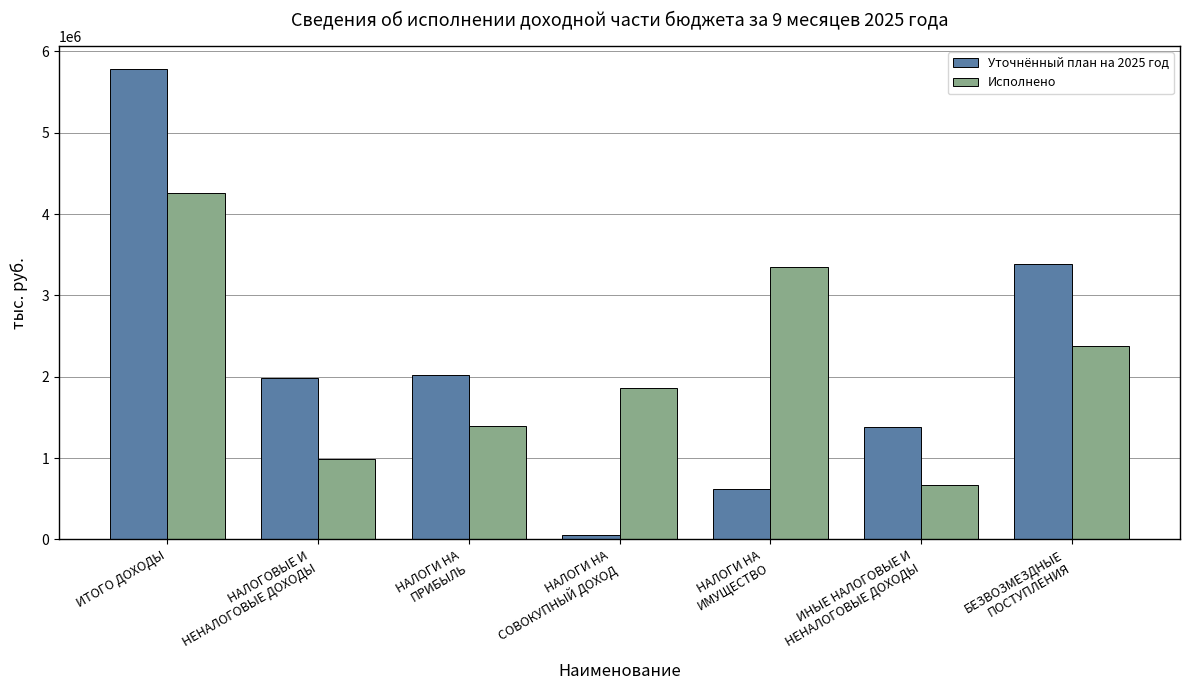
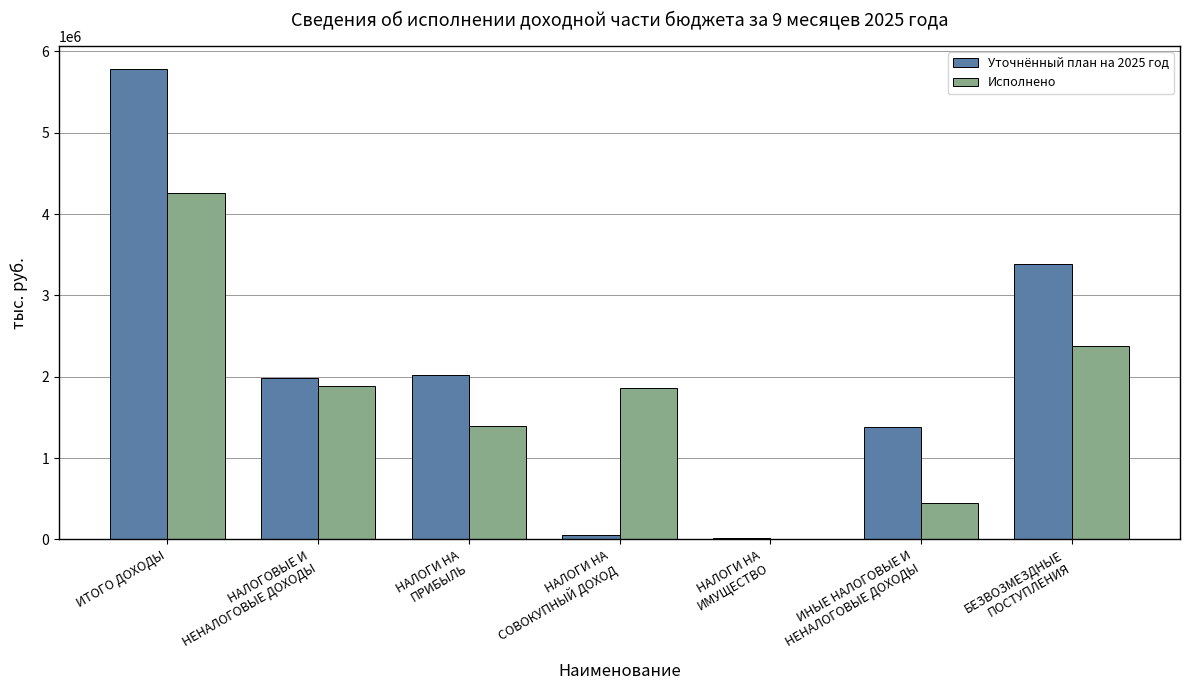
Исполнено, НАЛОГОВЫЕ И НЕНАЛОГОВЫЕ ДОХОДЫ: 1000000 -> 1900000
Уточнённый план на 2025 год, НАЛОГИ НА ИМУЩЕСТВО: 600000 -> 0
Исполнено, НАЛОГИ НА ИМУЩЕСТВО: 3400000 -> 0
Исполнено, ИНЫЕ НАЛОГОВЫЕ И НЕНАЛОГОВЫЕ ДОХОДЫ: 700000 -> 400000
